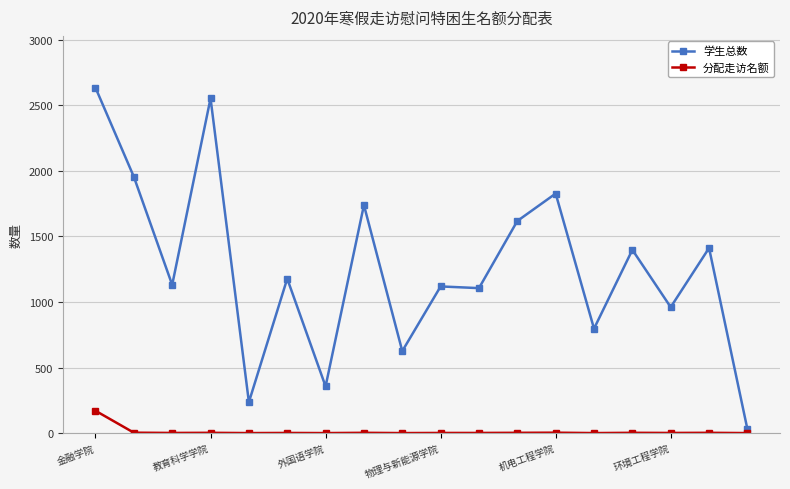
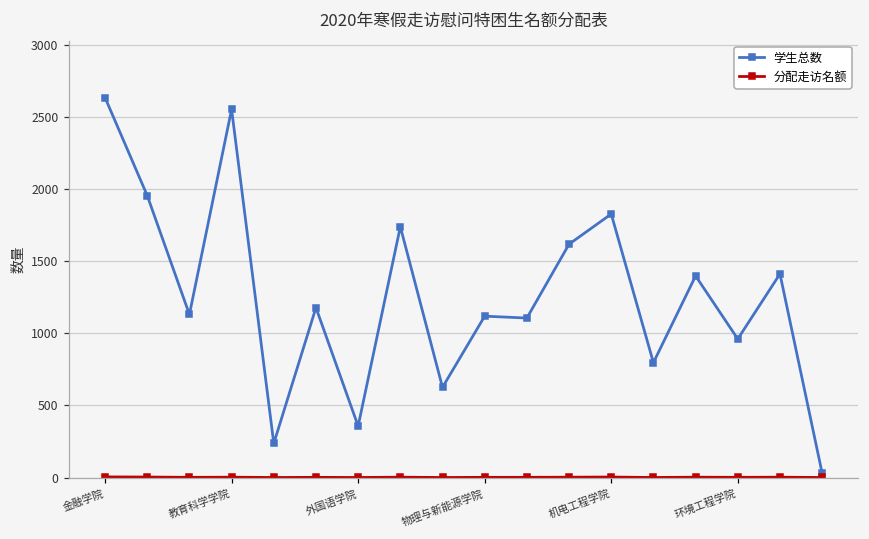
分配走访名额, 金融学院: 170 -> 10
